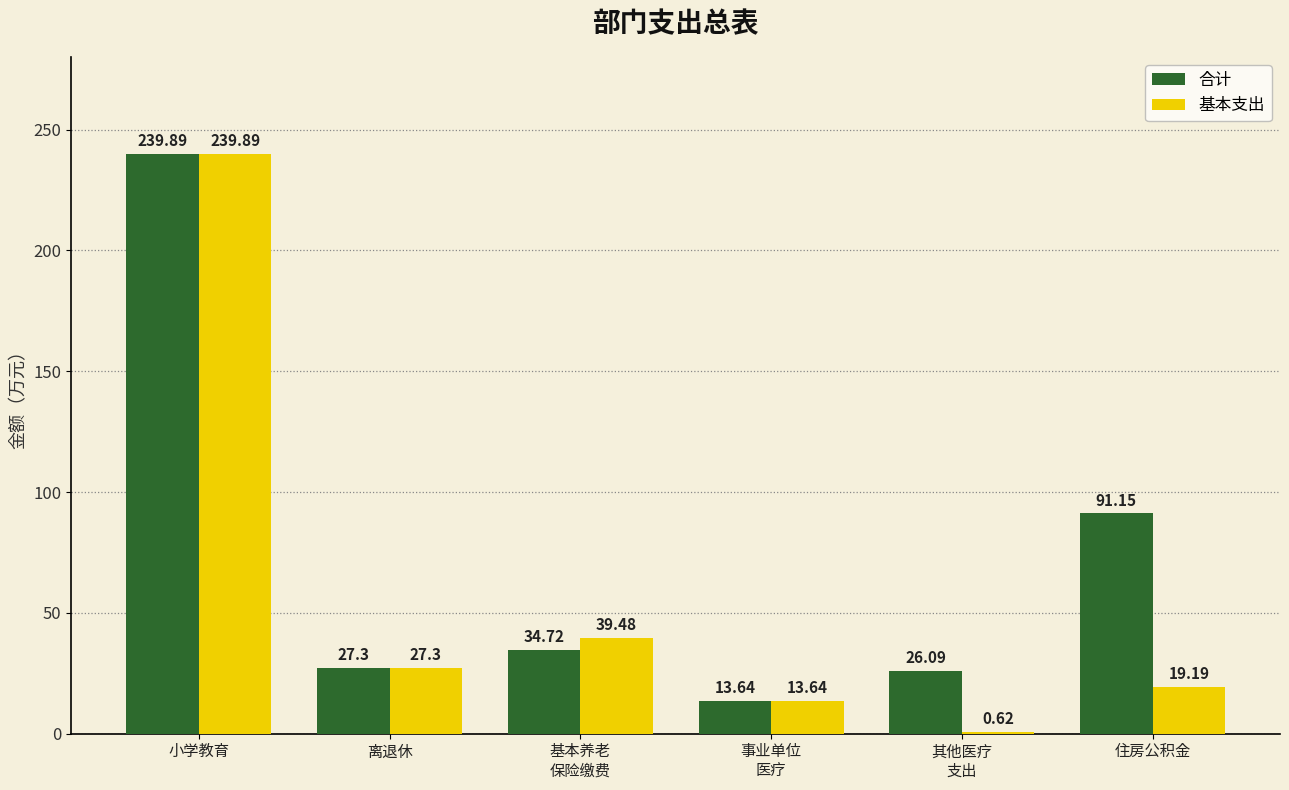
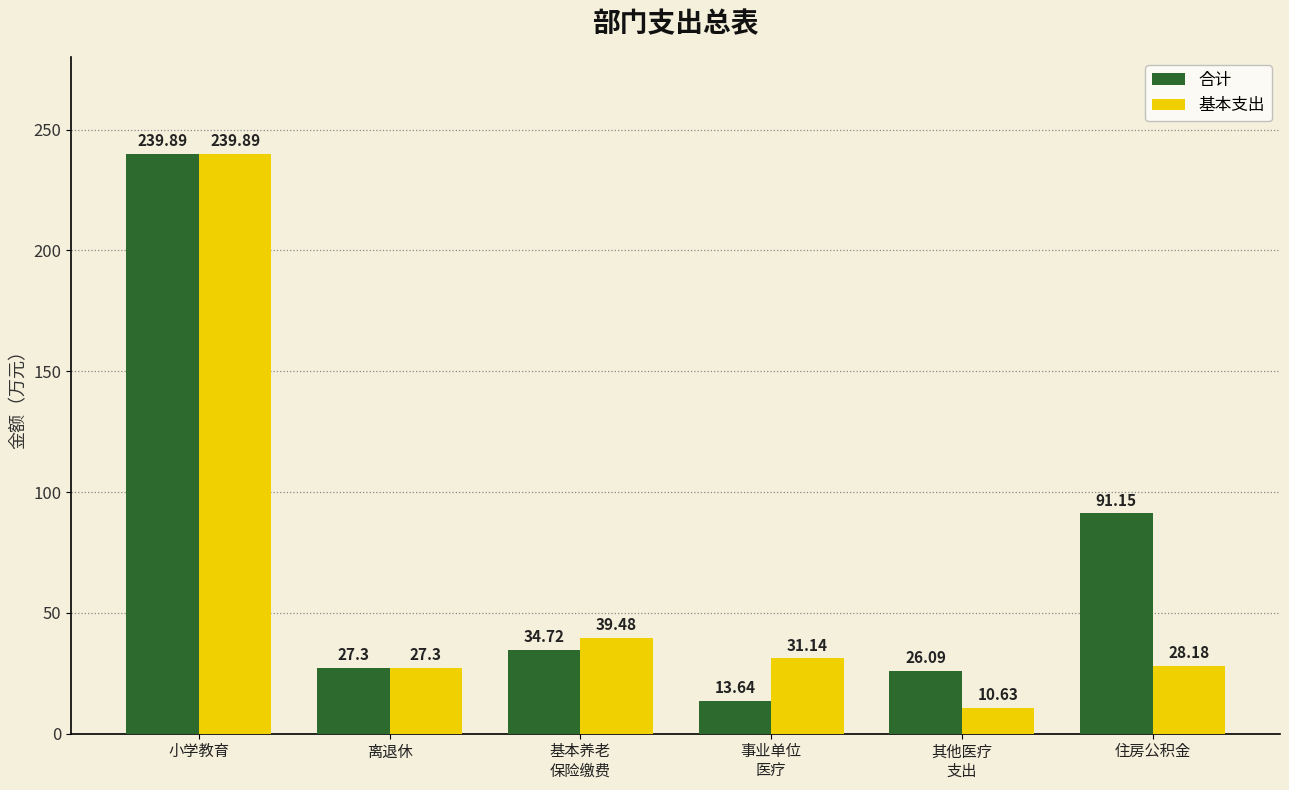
基本支出, 事业单位 医疗: 13.64 -> 31.14
基本支出, 其他医疗 支出: 0.62 -> 10.63
基本支出, 住房公积金: 19.19 -> 28.18
